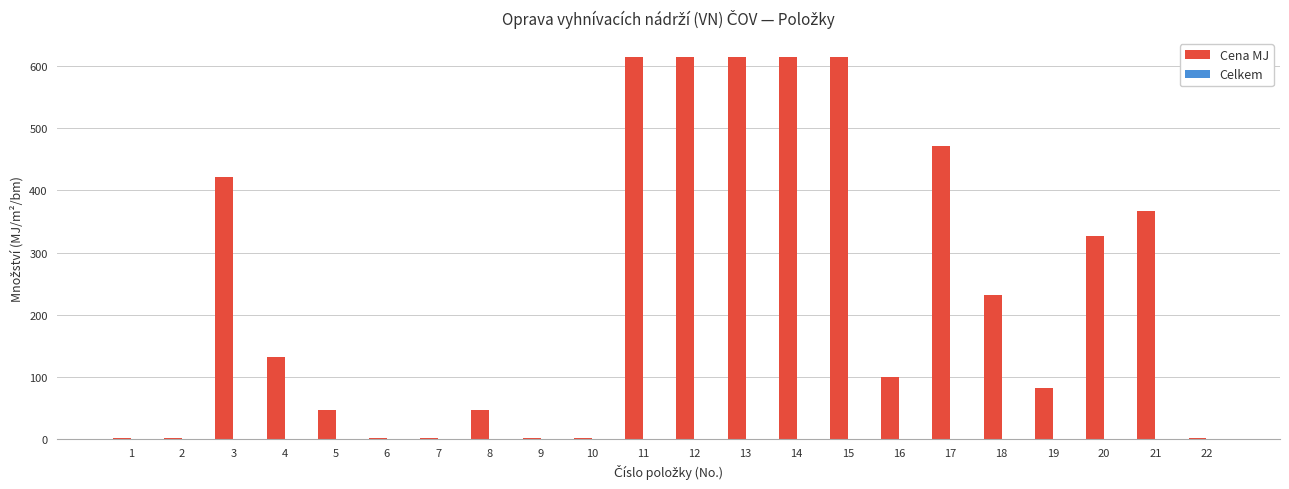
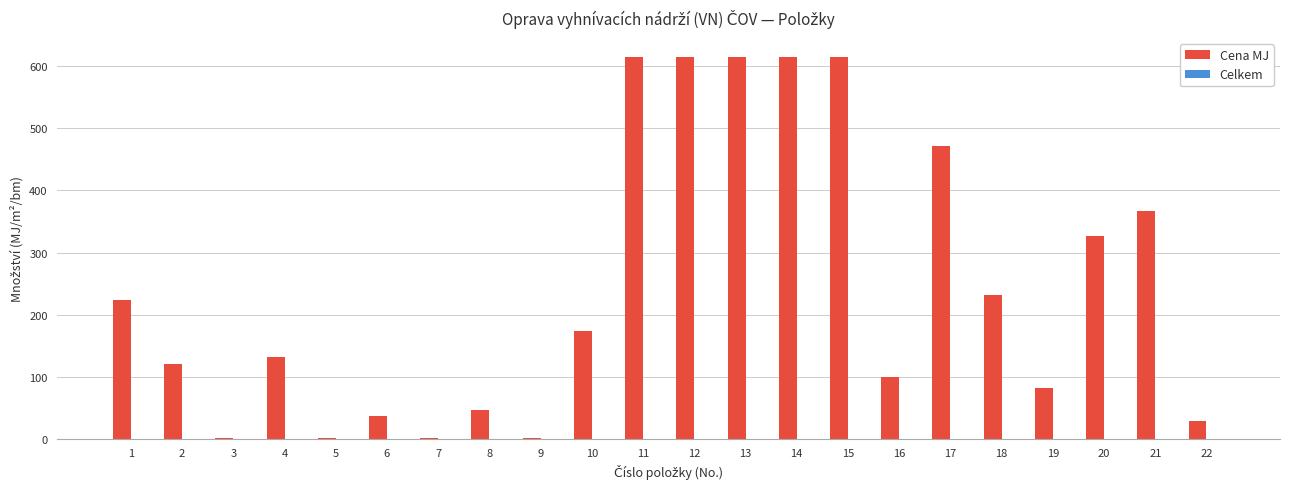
Cena MJ, 1: 0 -> 220
Cena MJ, 2: 0 -> 120
Cena MJ, 3: 420 -> 0
Cena MJ, 5: 50 -> 0
Cena MJ, 6: 0 -> 40
Cena MJ, 10: 0 -> 170
Cena MJ, 22: 0 -> 30
